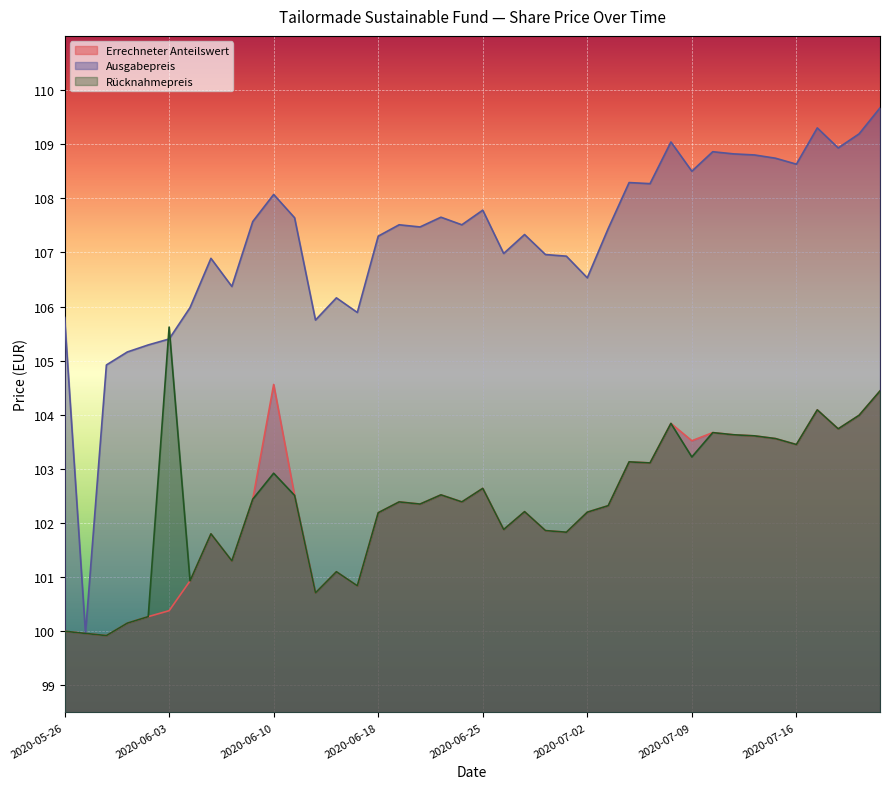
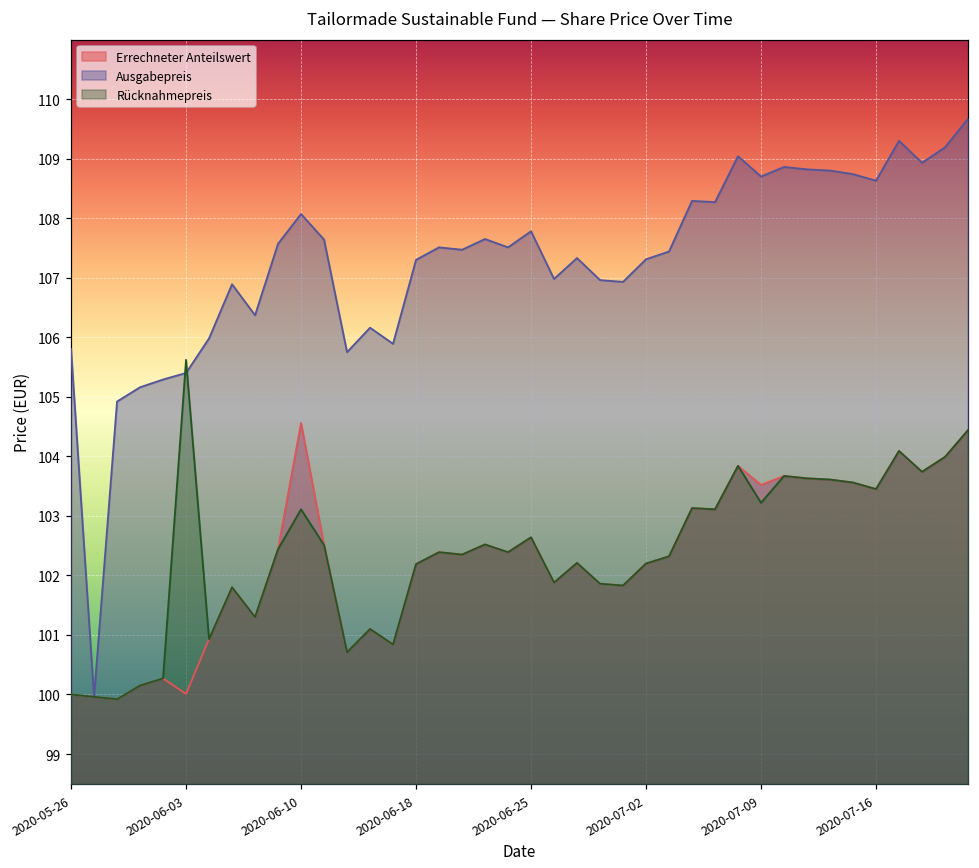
Errechneter Anteilswert, 2020-06-03: 100.4 -> 100.0
Rücknahmepreis, 2020-06-10: 102.9 -> 103.1
Ausgabepreis, 2020-07-02: 106.5 -> 107.3
Ausgabepreis, 2020-07-09: 108.5 -> 108.7
